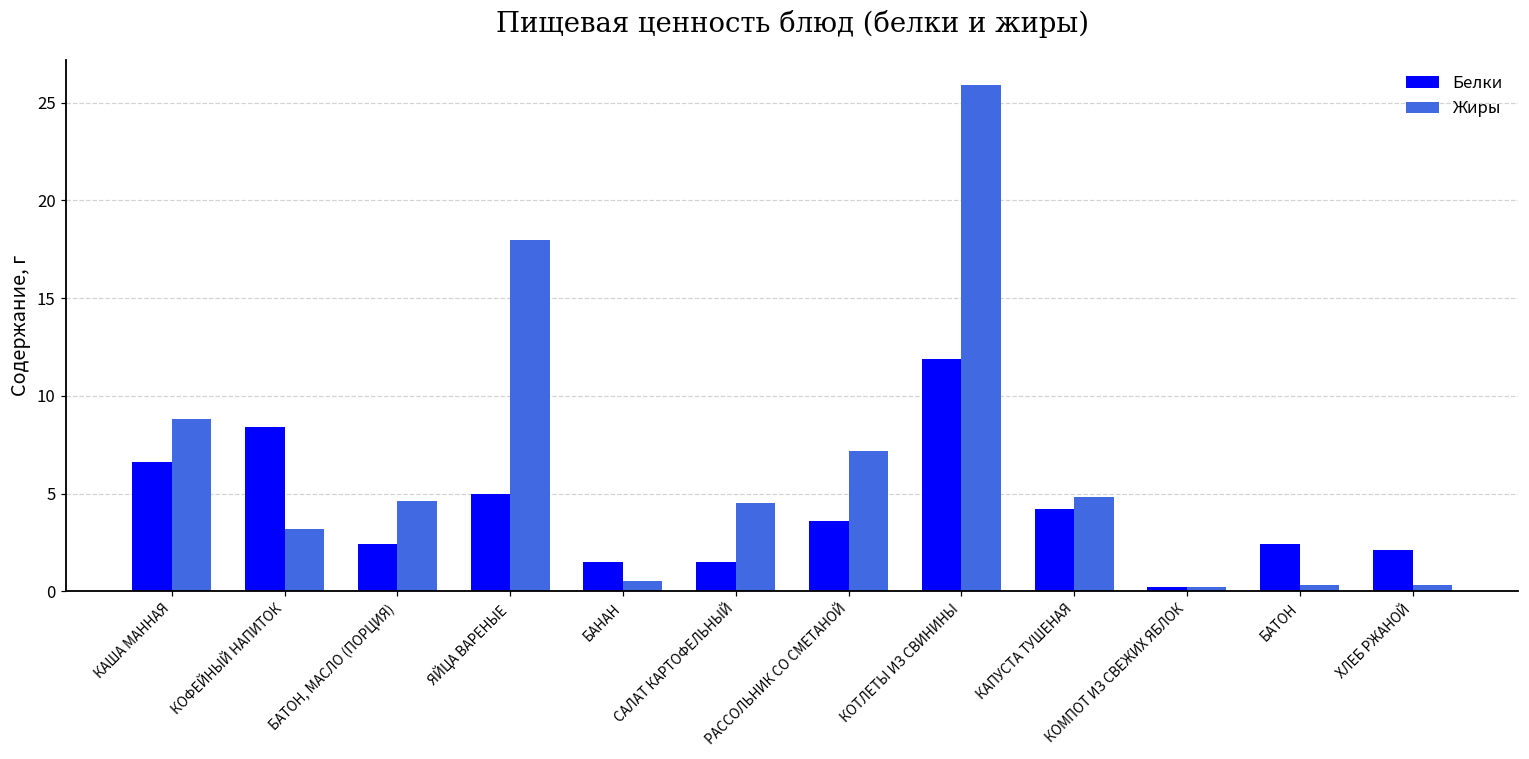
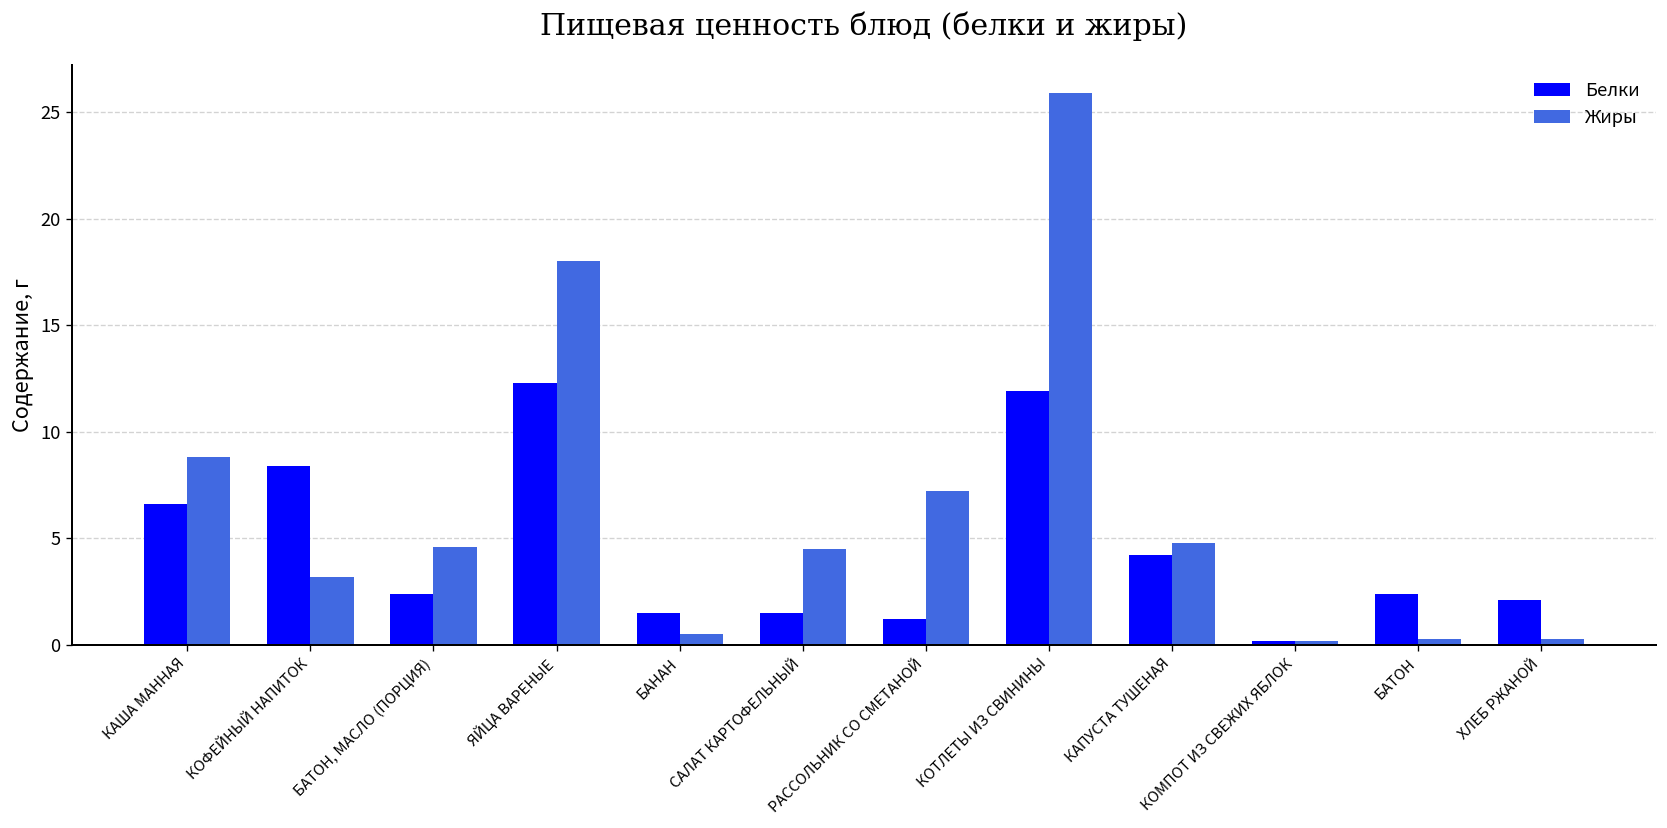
Белки, ЯЙЦА ВАРЕНЫЕ: 5.0 -> 12.3
Белки, РАССОЛЬНИК СО СМЕТАНОЙ: 3.6 -> 1.2
